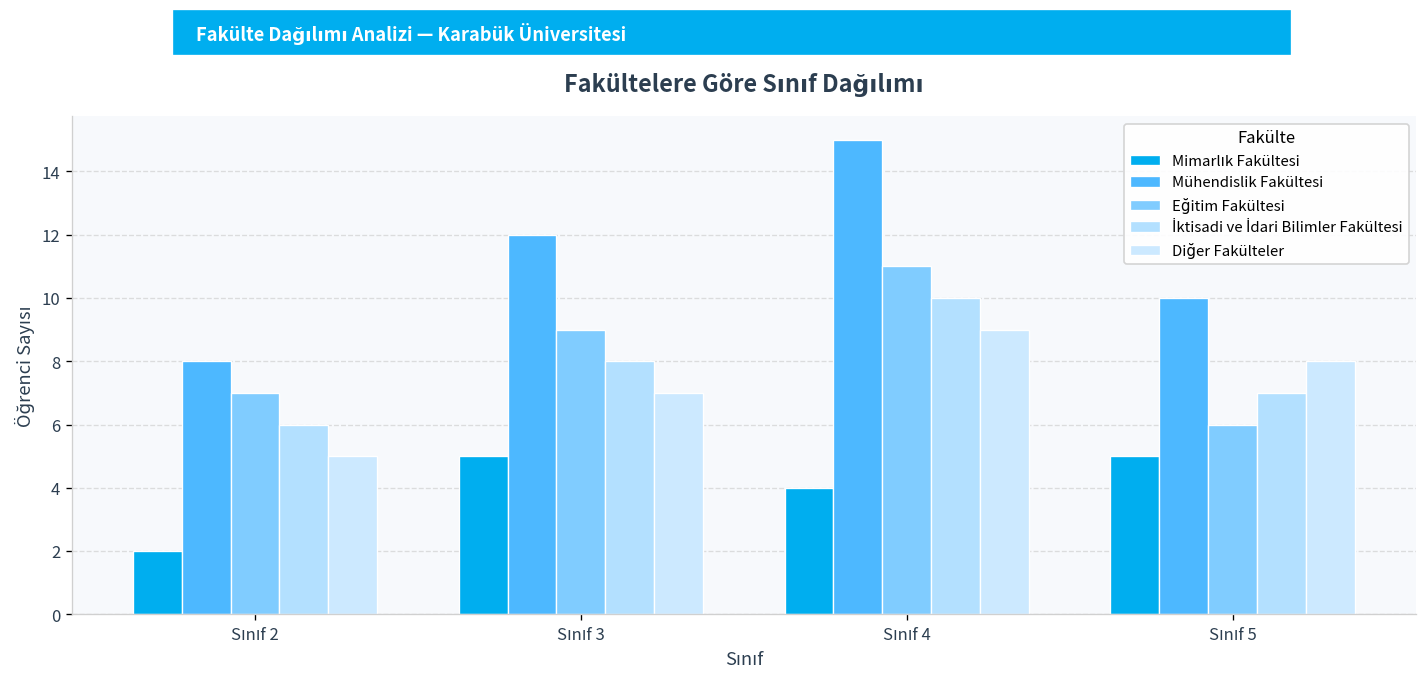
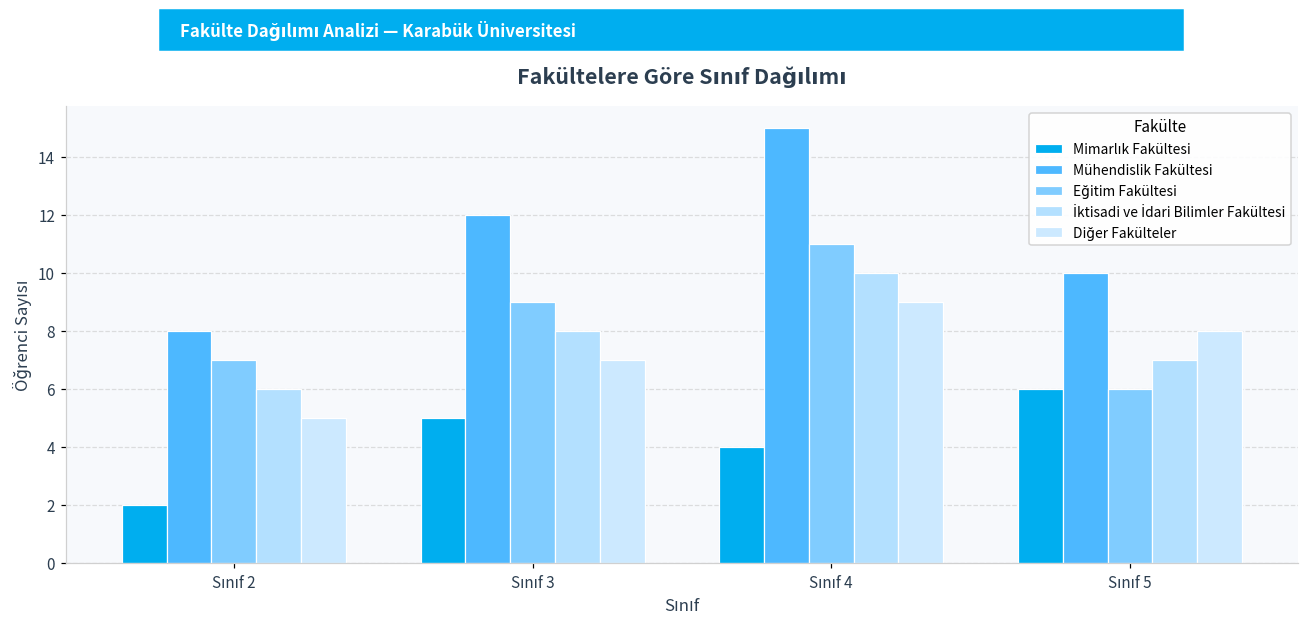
Mimarlık Fakültesi, Sınıf 5: 5 -> 6
